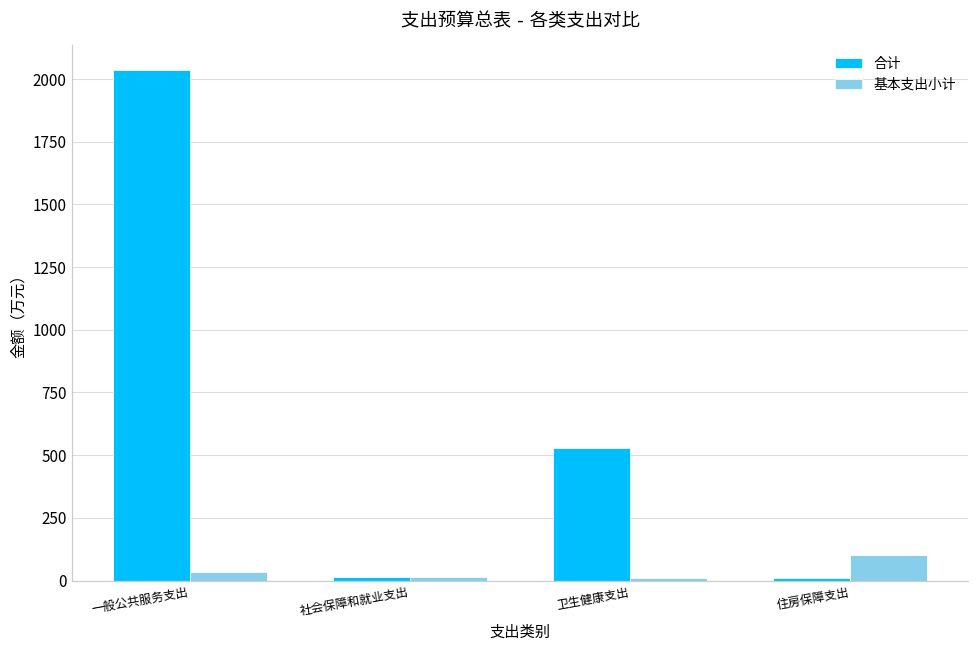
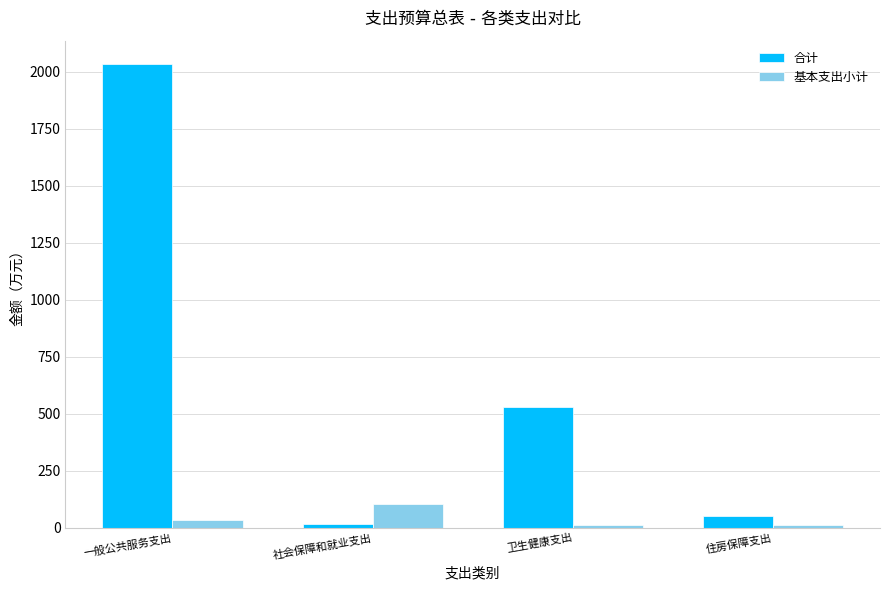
基本支出小计, 社会保障和就业支出: 20 -> 110
合计, 住房保障支出: 10 -> 50
基本支出小计, 住房保障支出: 100 -> 10
